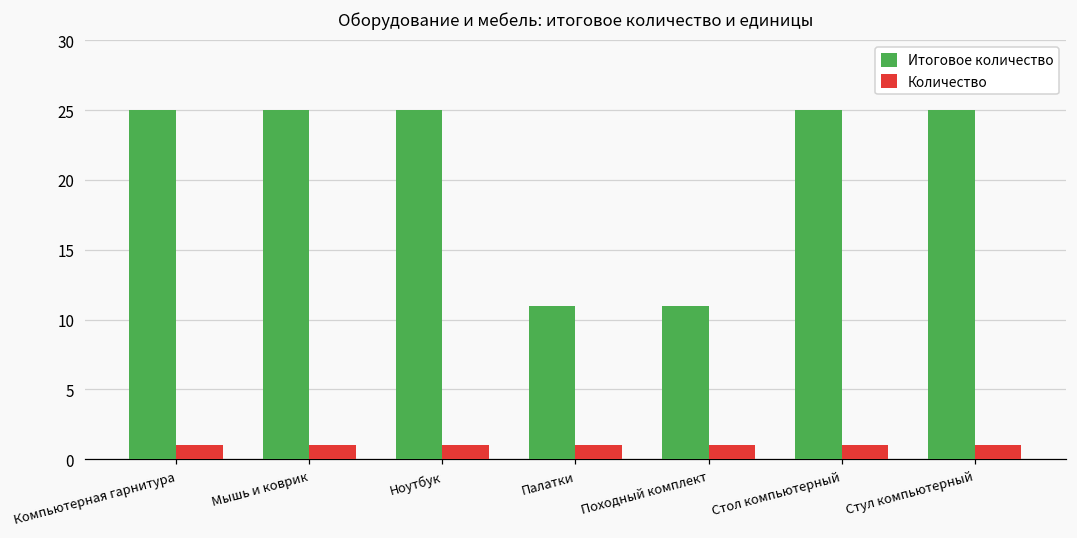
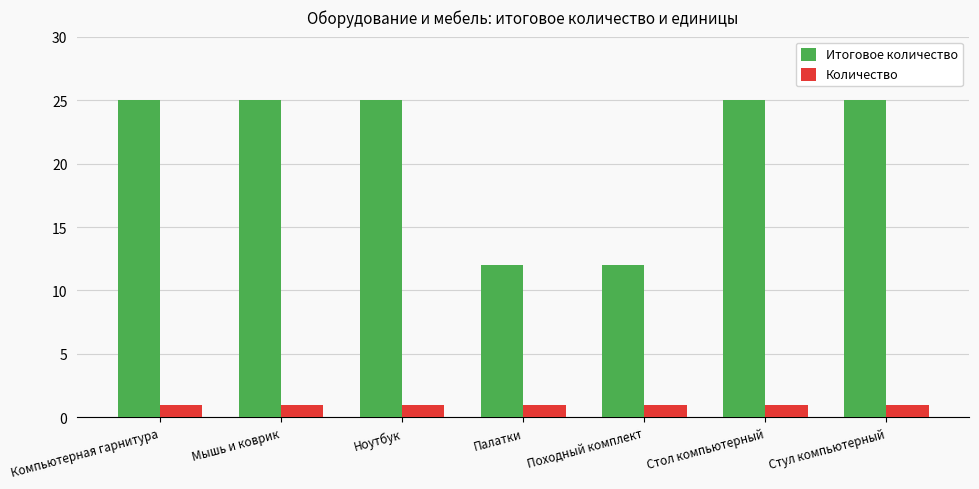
Итоговое количество, Палатки: 11 -> 12
Итоговое количество, Походный комплект: 11 -> 12
